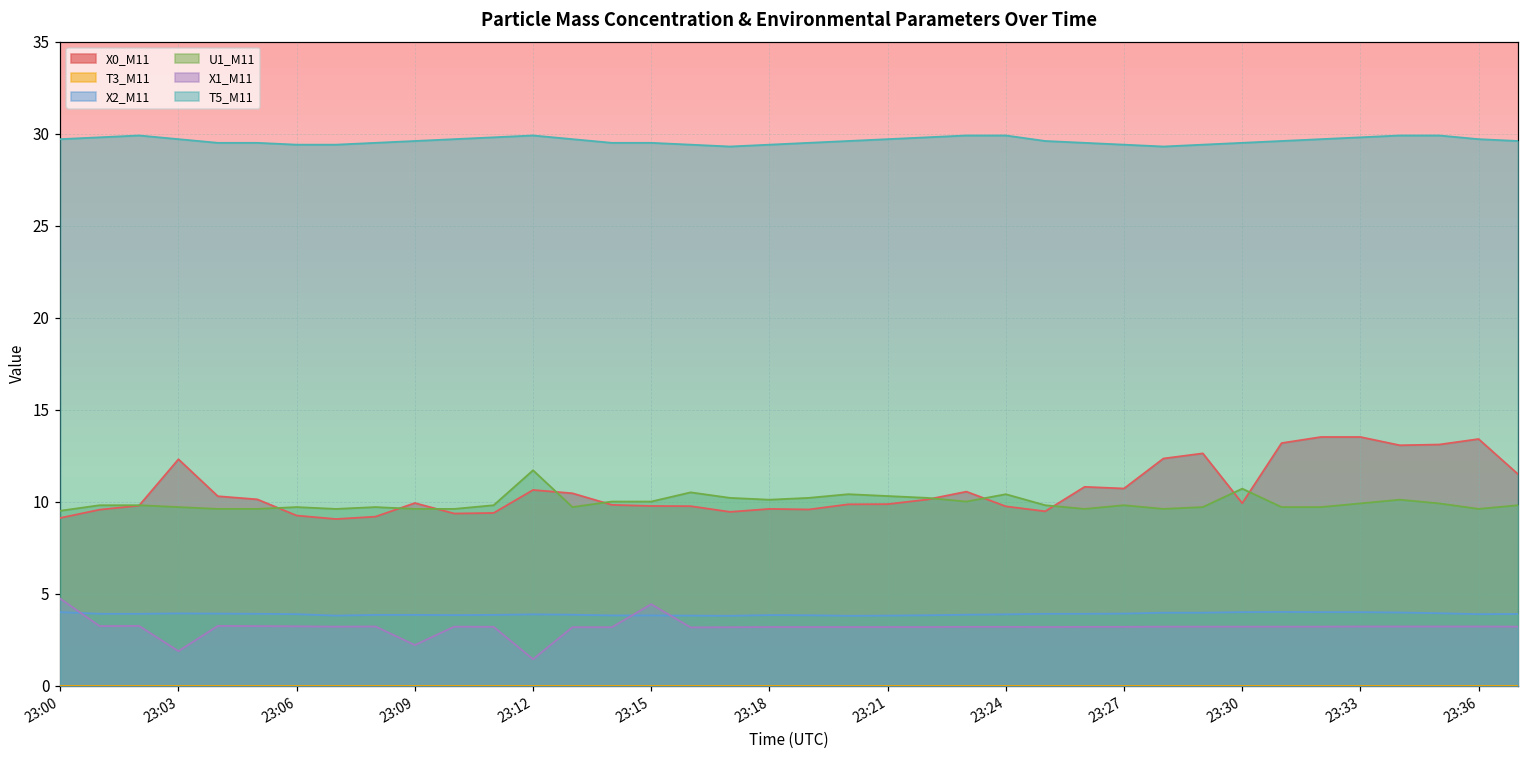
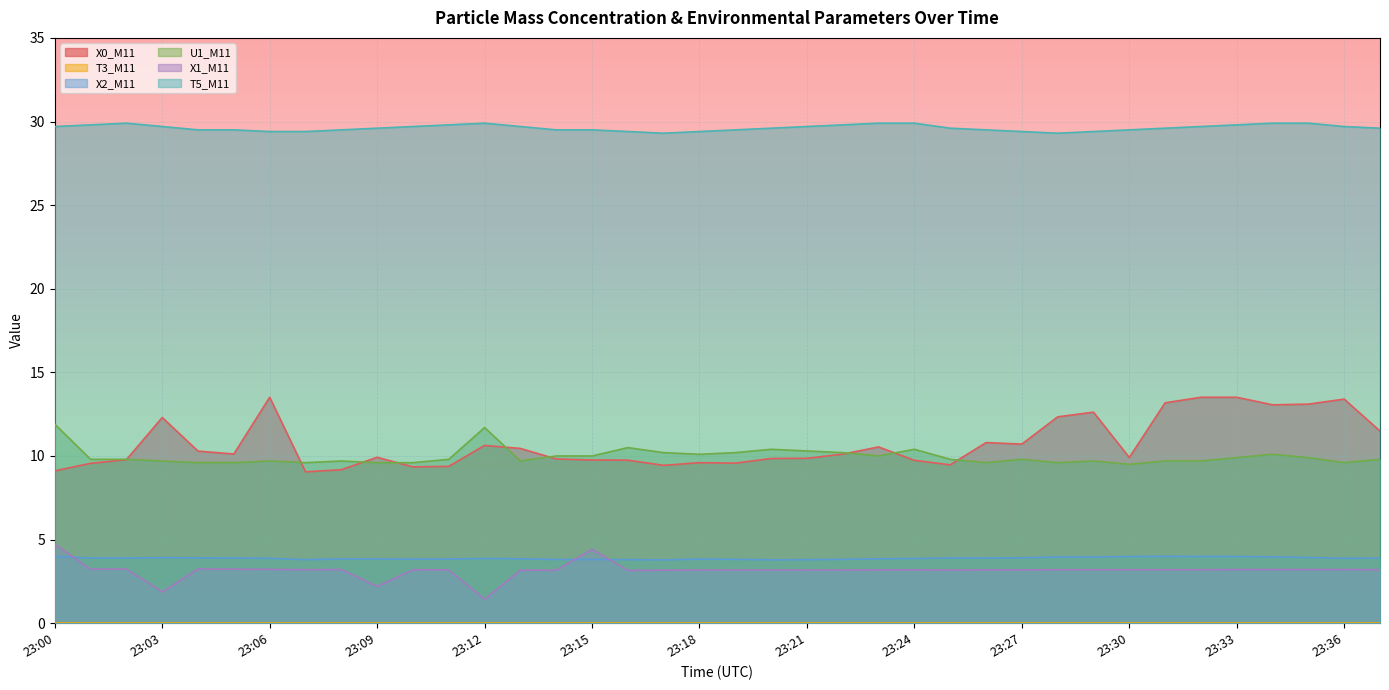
U1_M11, 23:00: 9.5 -> 11.9
X0_M11, 23:06: 9.2 -> 13.5
U1_M11, 23:30: 10.7 -> 9.5
